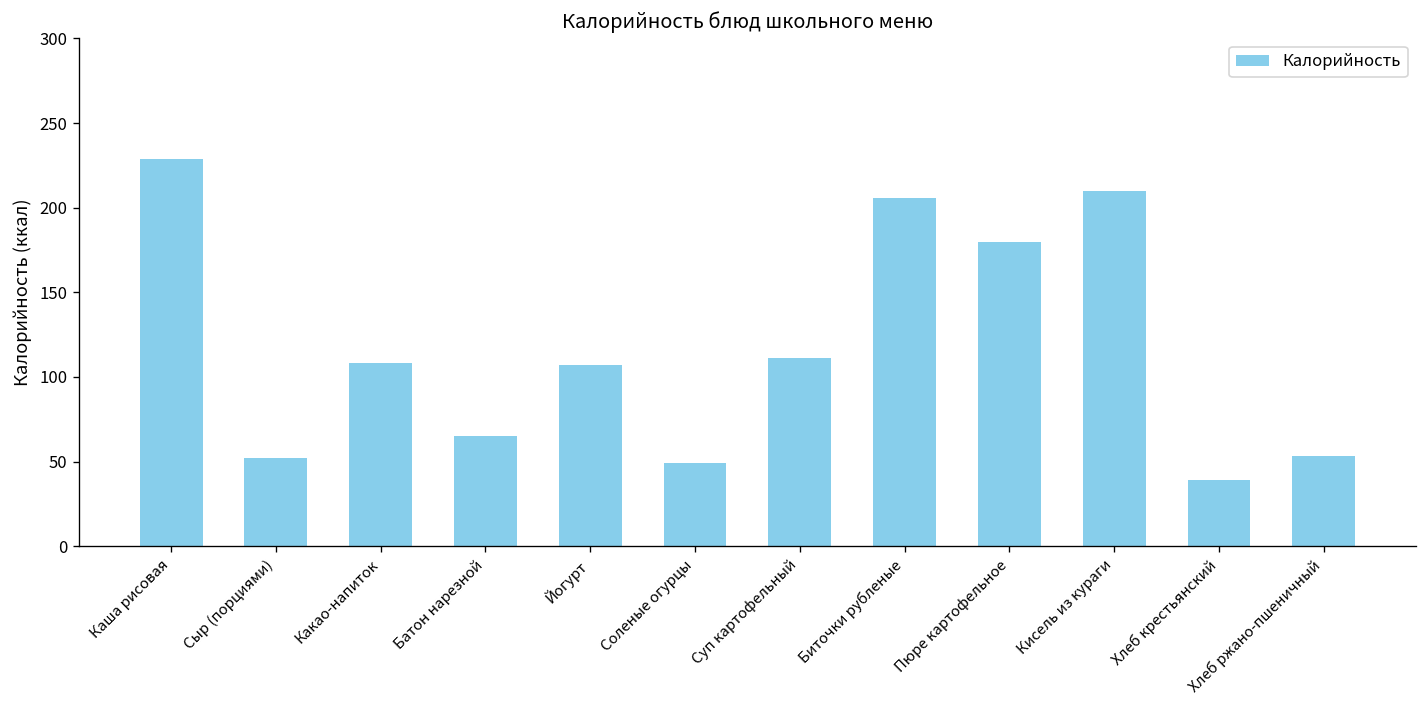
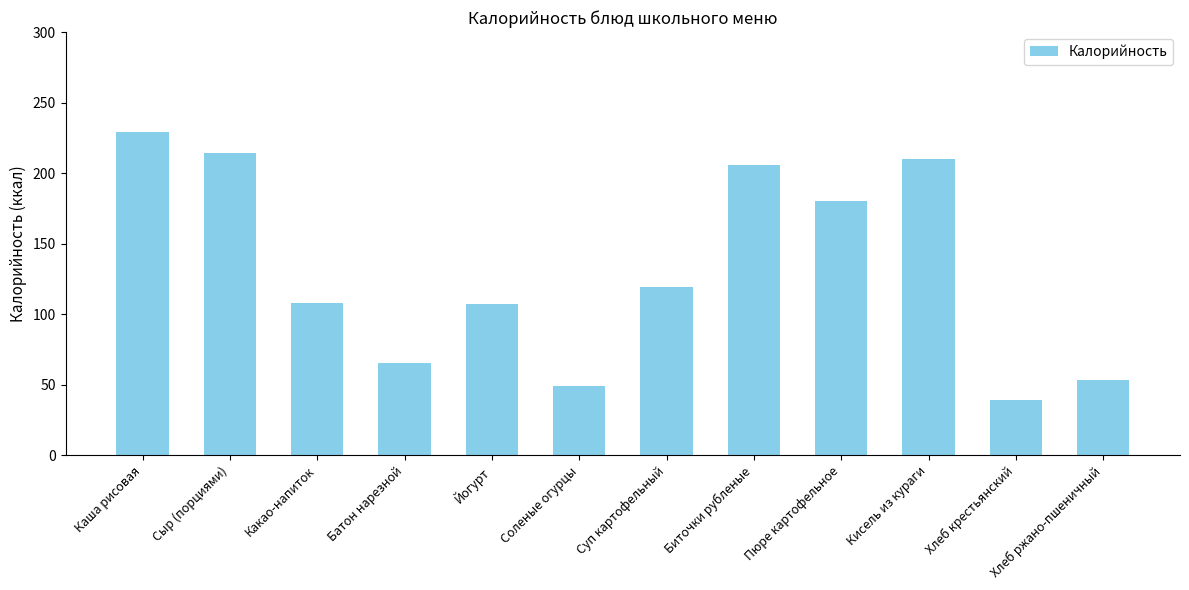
Сыр (порциями): 52 -> 214
Суп картофельный: 111 -> 119
